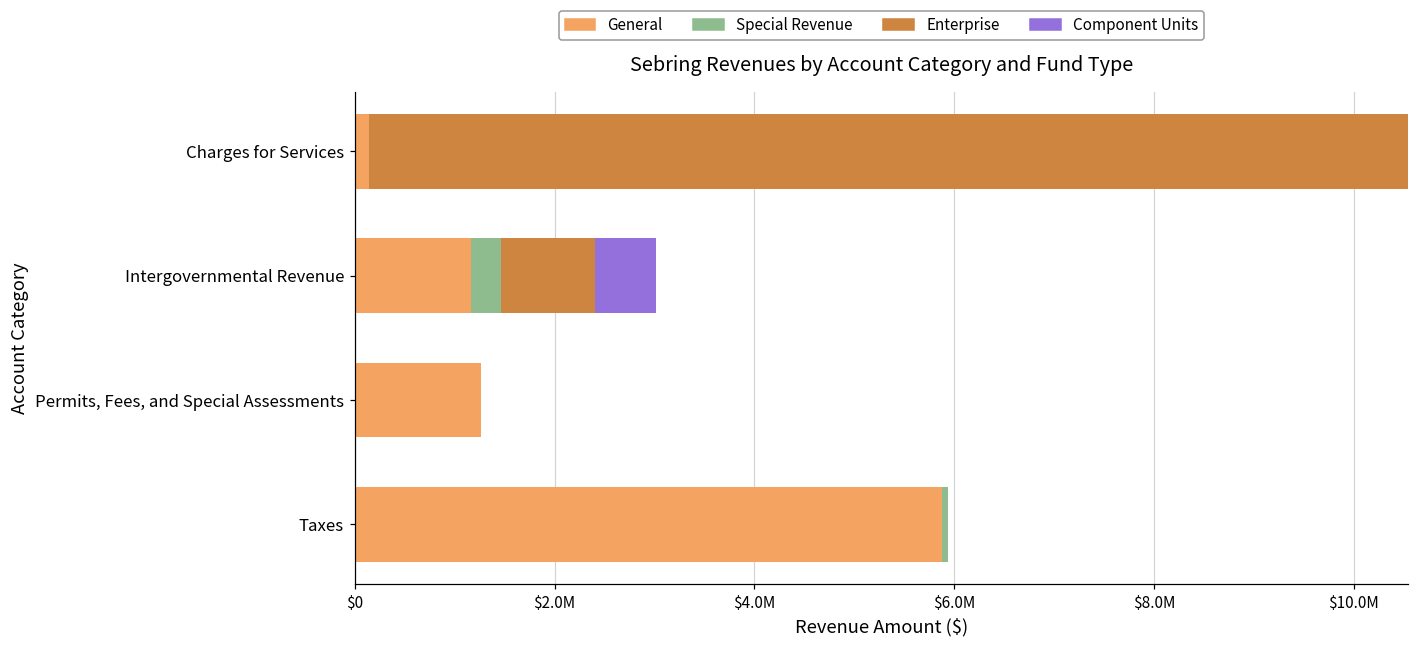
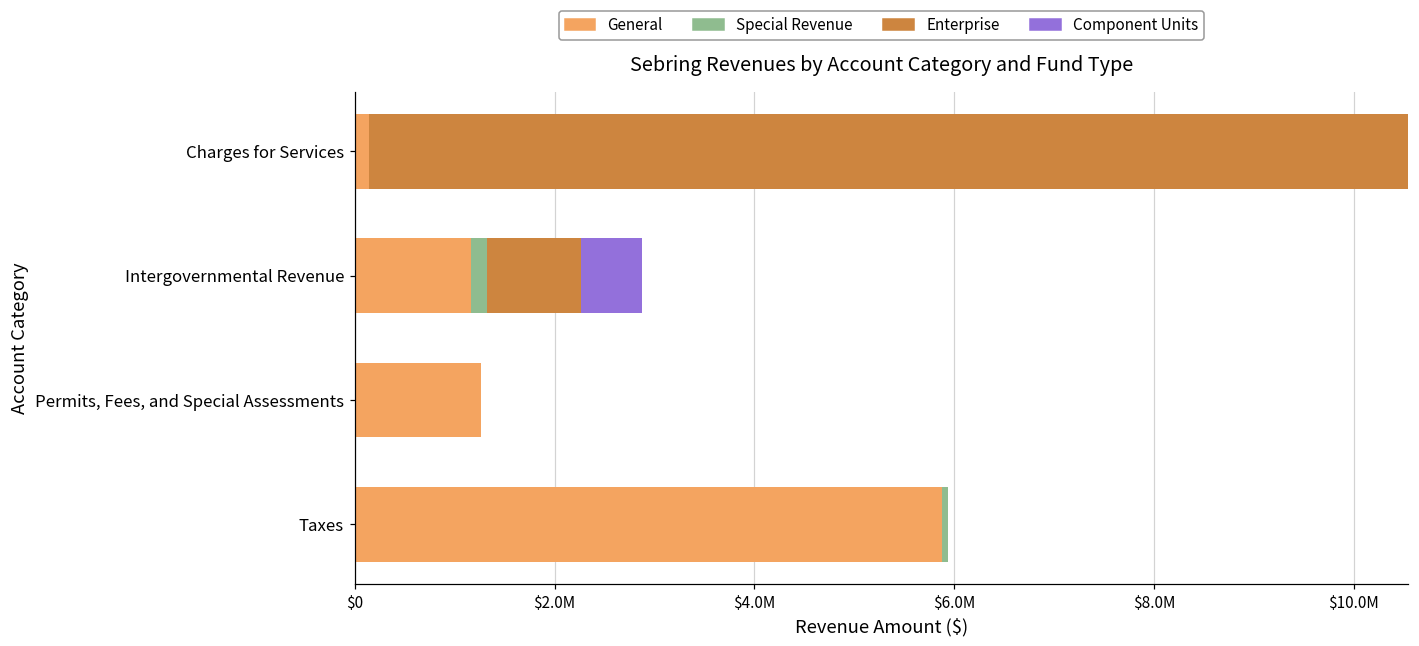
Special Revenue, Intergovernmental Revenue: $300000 -> $200000
